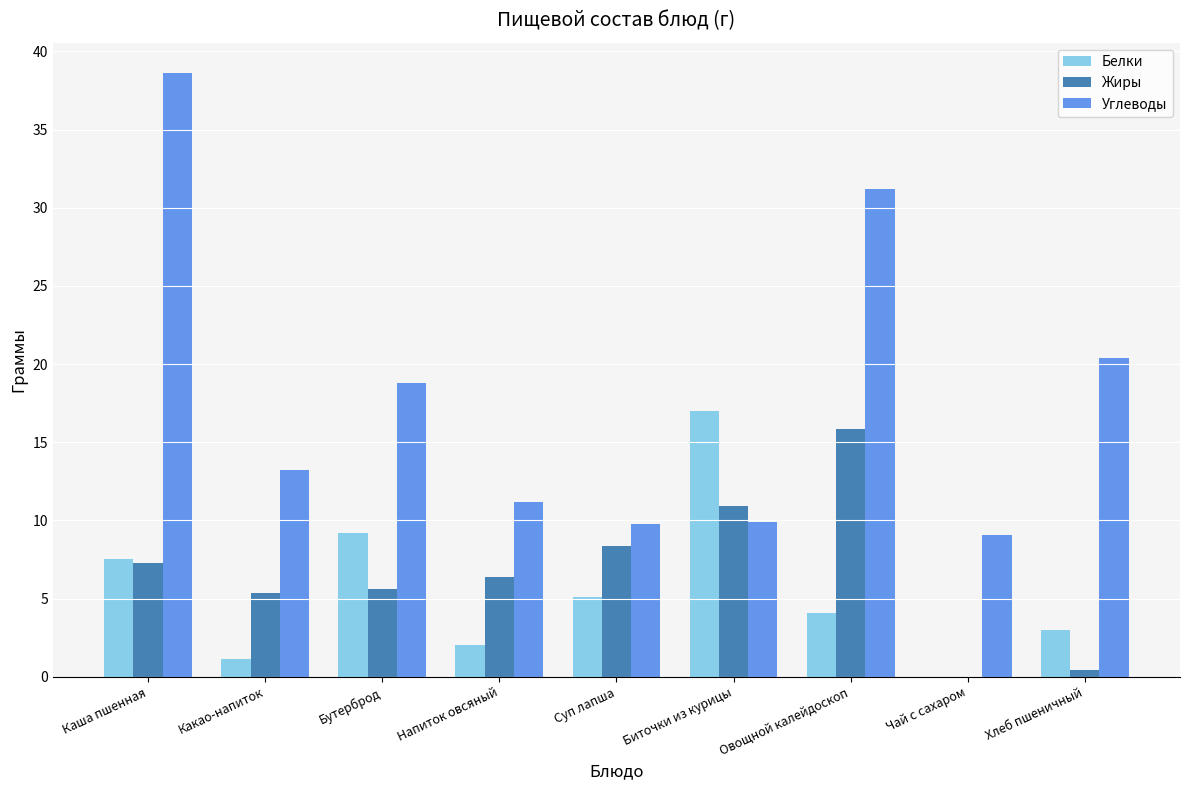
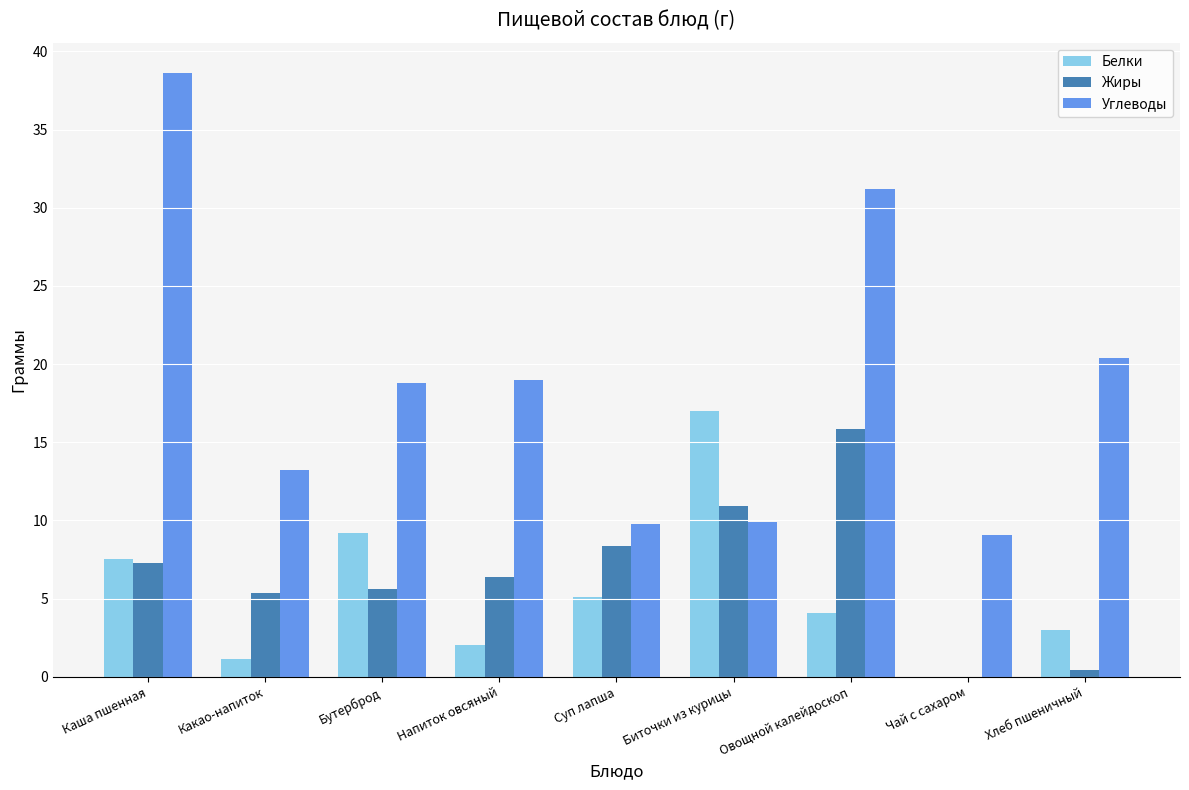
Углеводы, Напиток овсяный: 11.2 -> 19.0
